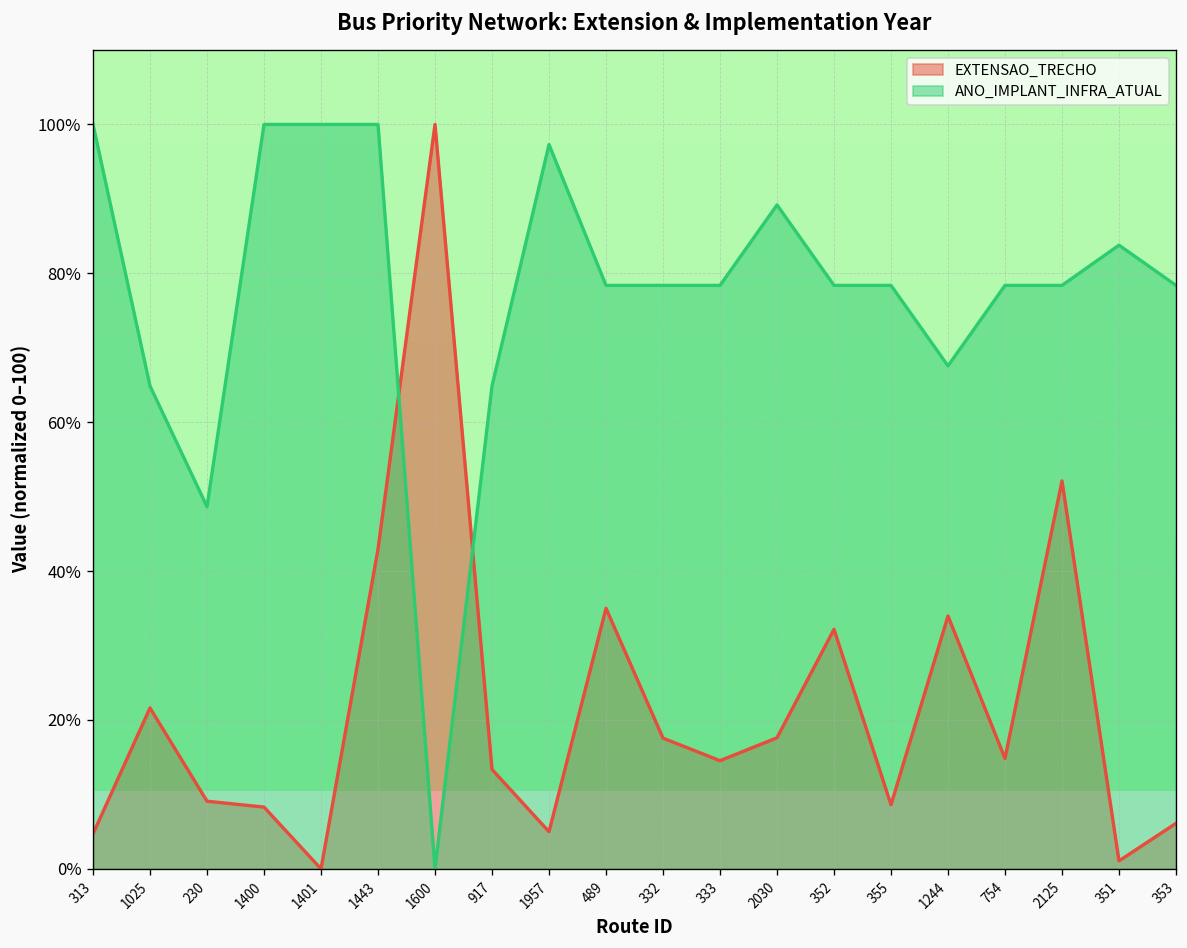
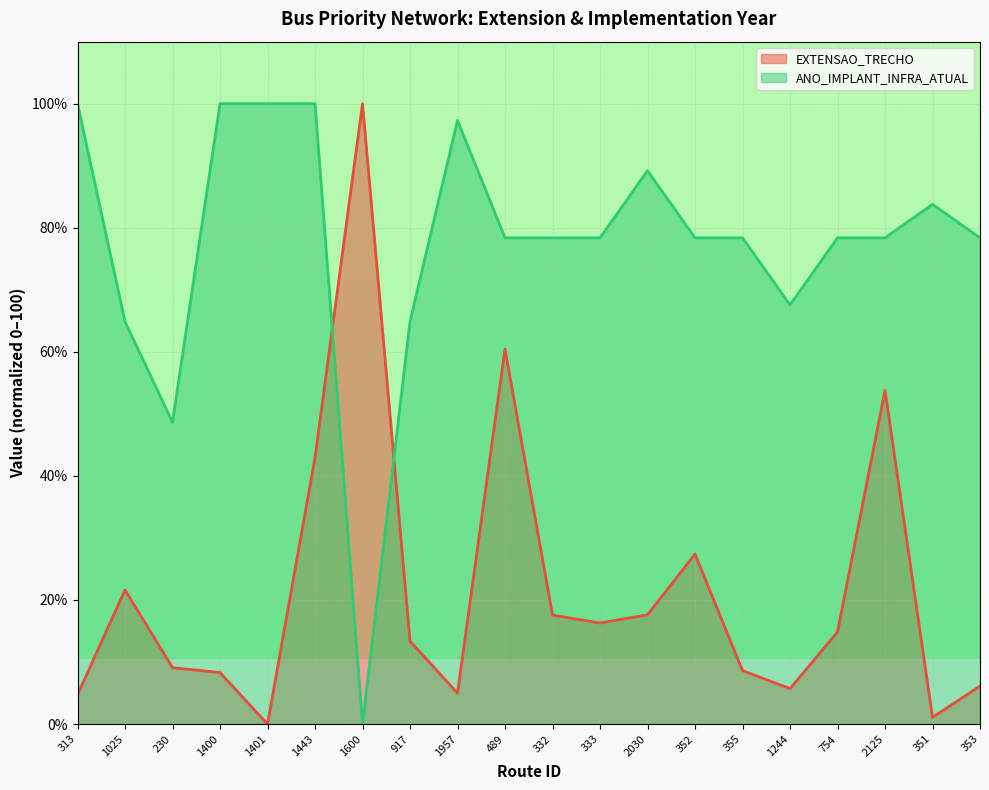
EXTENSAO_TRECHO, 489: 35% -> 60%
EXTENSAO_TRECHO, 333: 15% -> 16%
EXTENSAO_TRECHO, 352: 32% -> 27%
EXTENSAO_TRECHO, 1244: 34% -> 6%
EXTENSAO_TRECHO, 2125: 52% -> 54%
